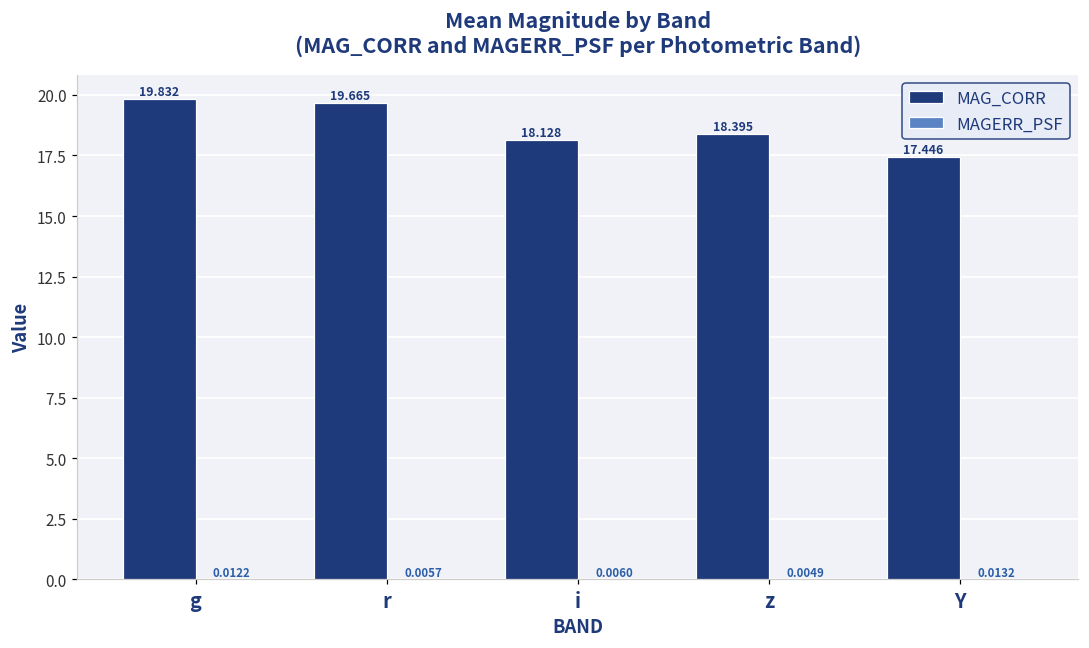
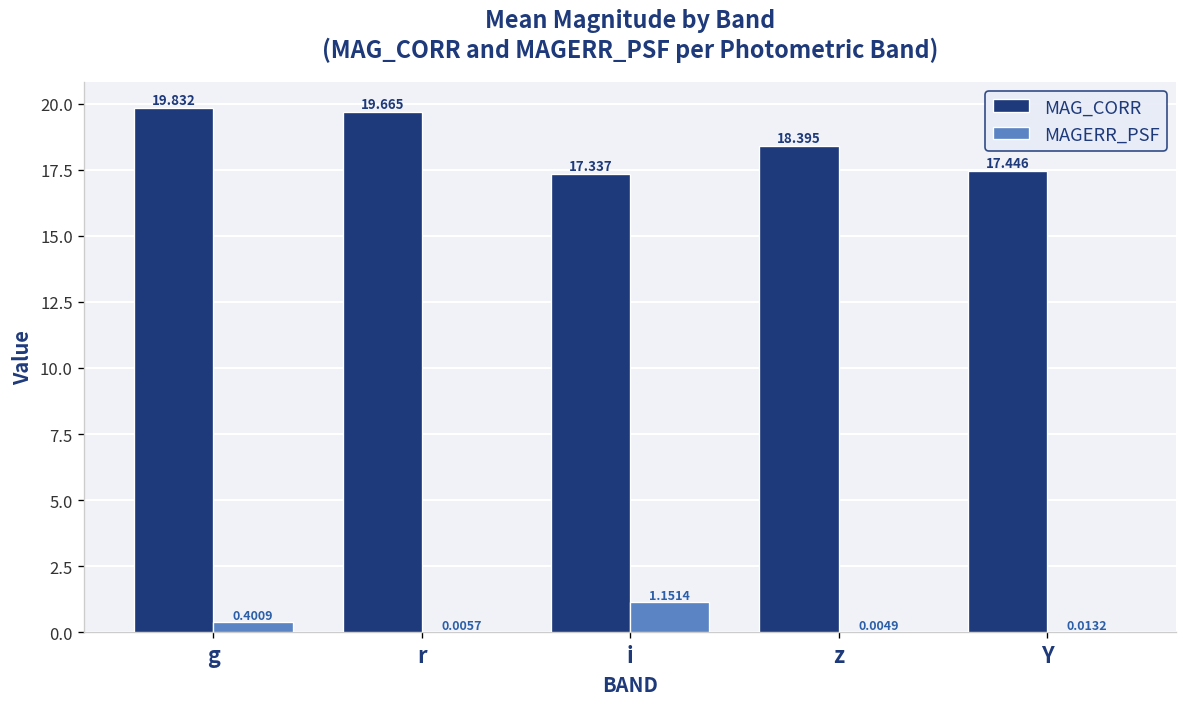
MAGERR_PSF, g: 0.0122 -> 0.4009
MAG_CORR, i: 18.128 -> 17.337
MAGERR_PSF, i: 0.0060 -> 1.1514
